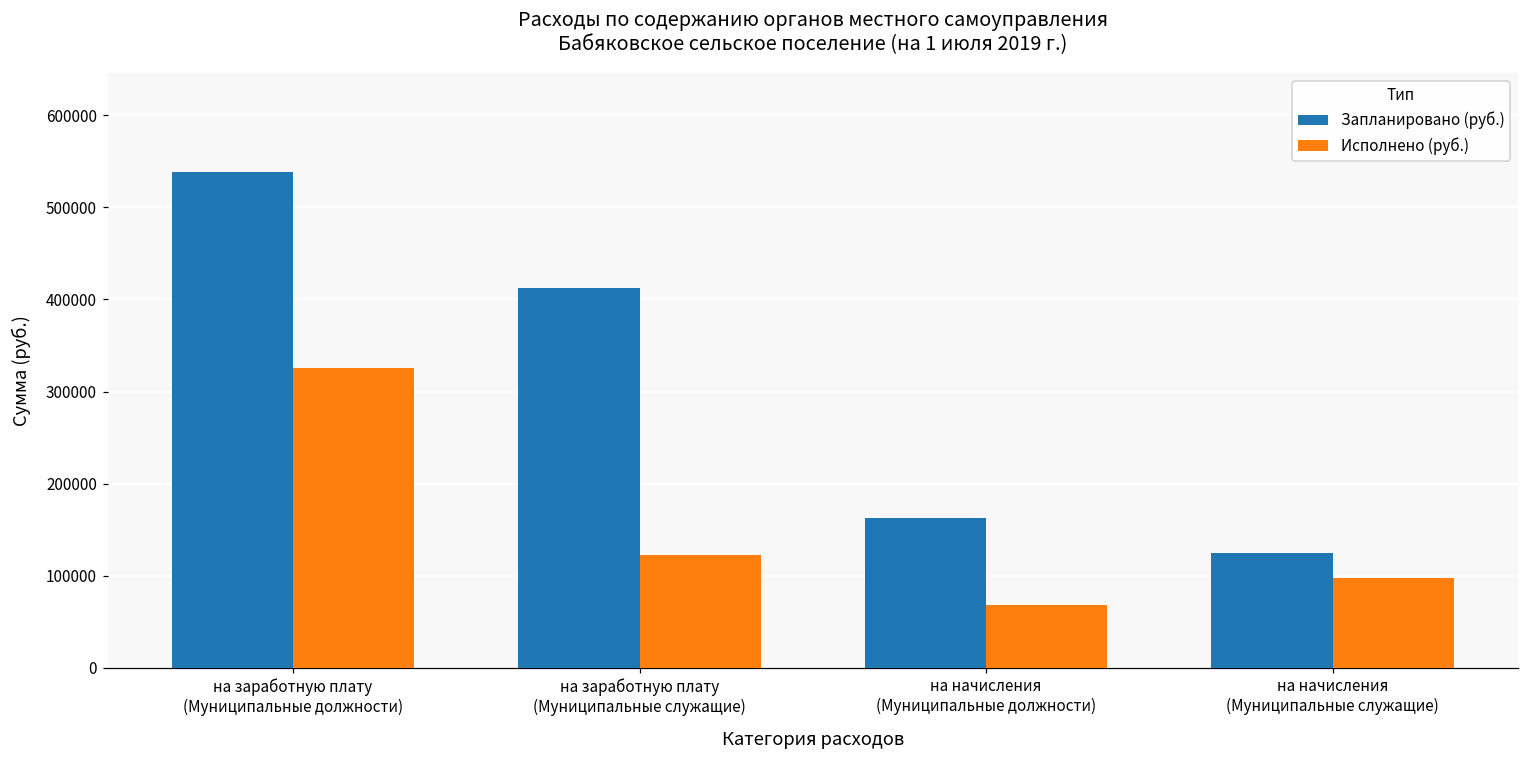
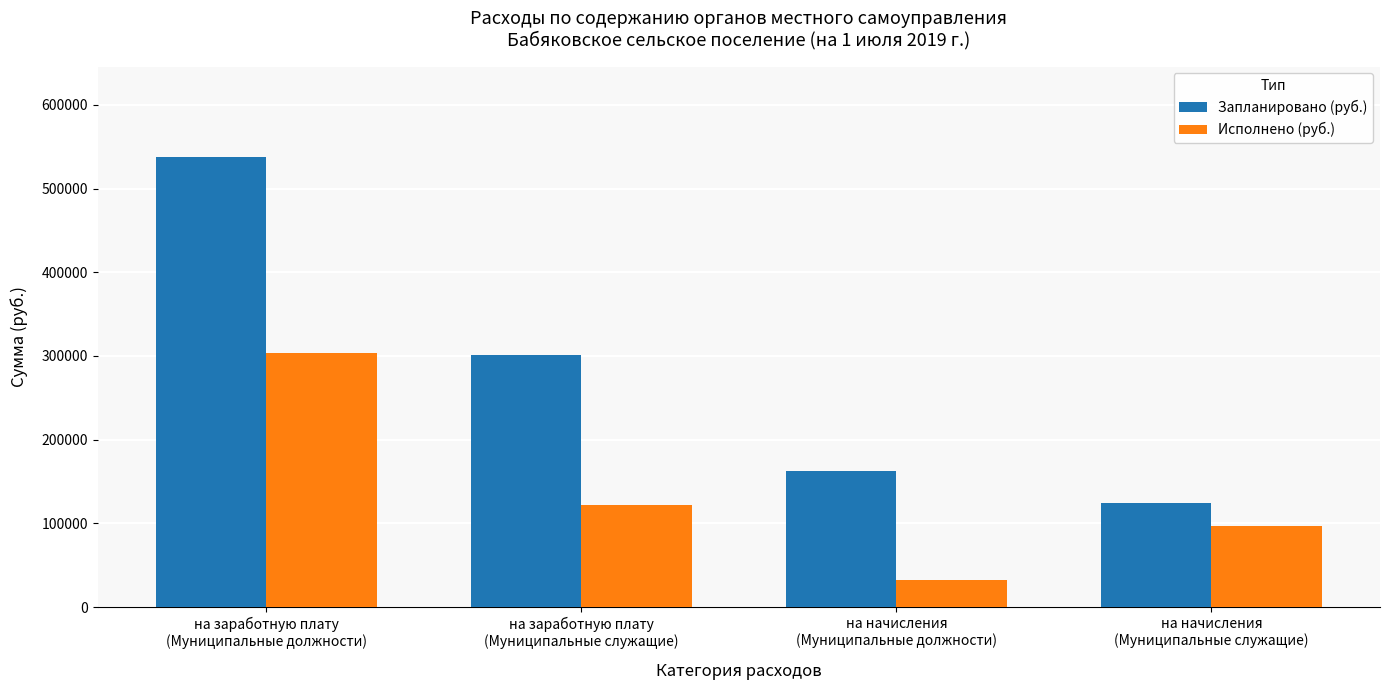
Исполнено (руб.), на заработную плату (Муниципальные должности): 330000 -> 300000
Запланировано (руб.), на заработную плату (Муниципальные служащие): 410000 -> 300000
Исполнено (руб.), на начисления (Муниципальные должности): 70000 -> 30000
